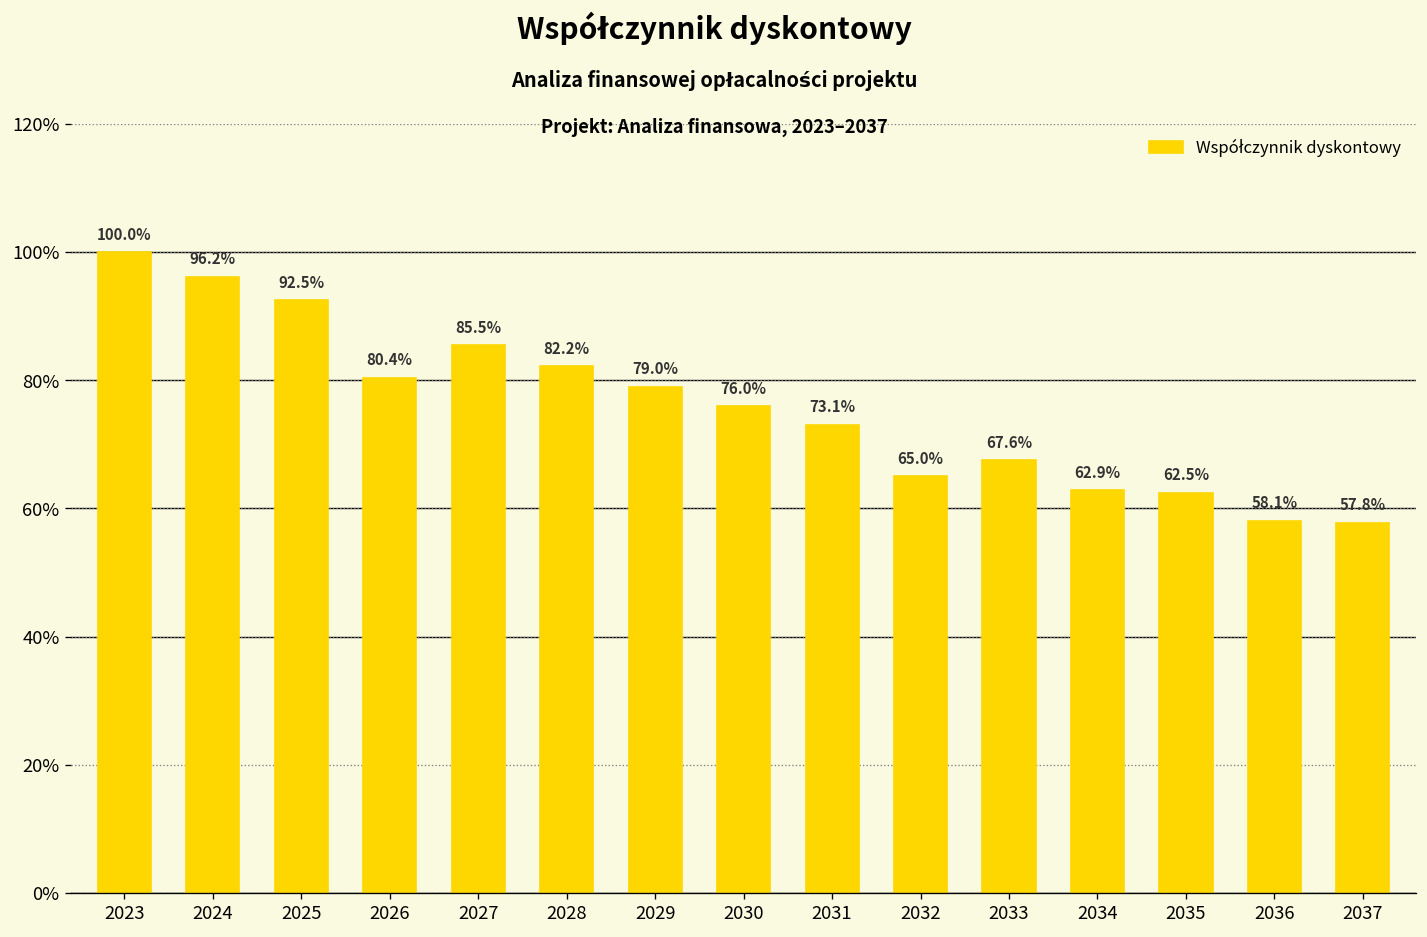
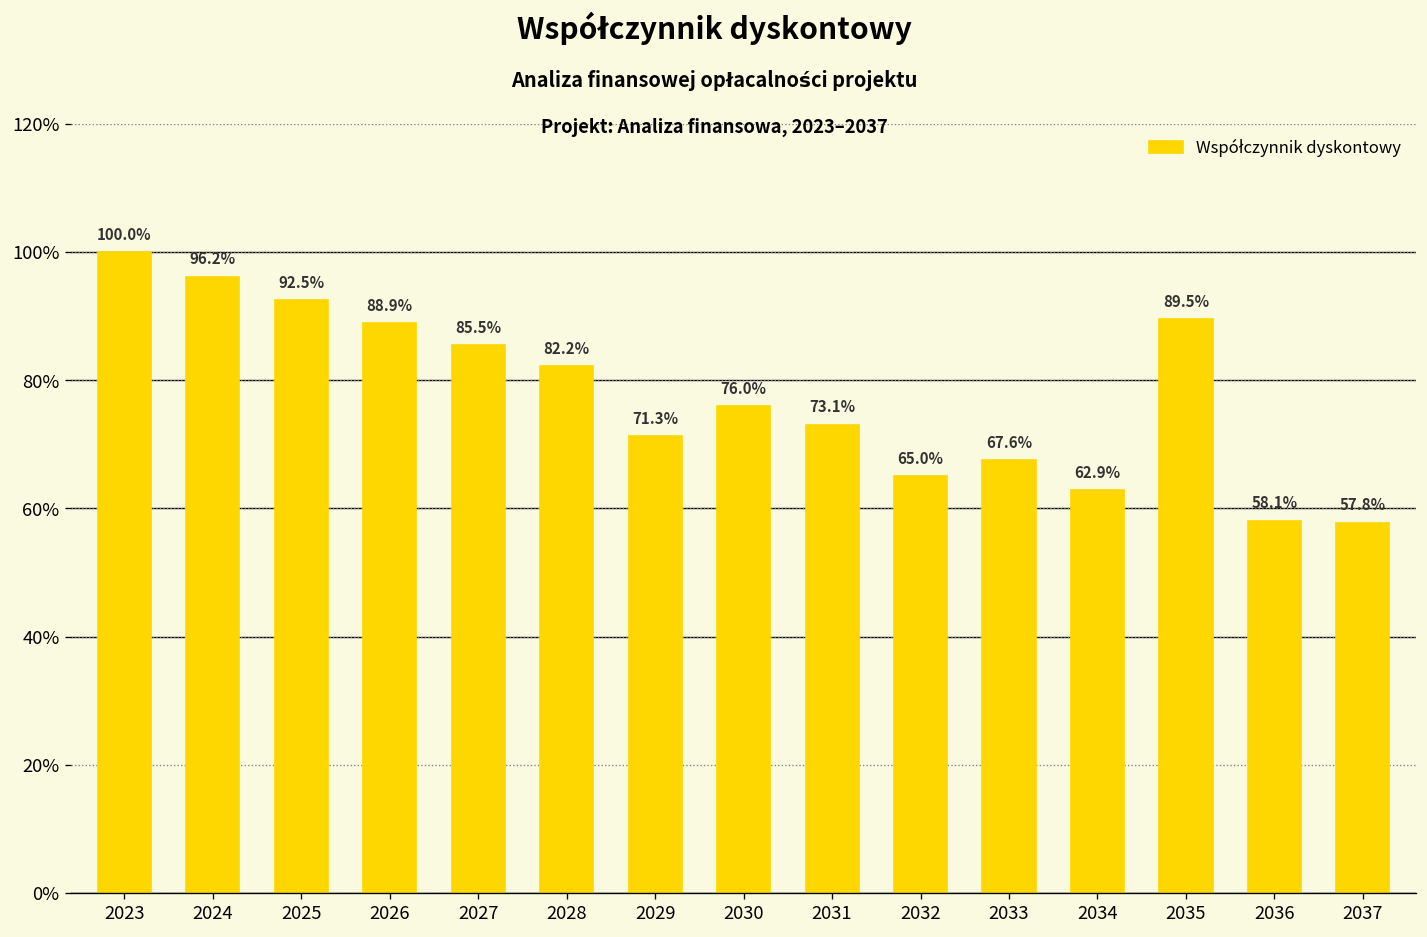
2026: 80.4% -> 88.9%
2029: 79.0% -> 71.3%
2035: 62.5% -> 89.5%
